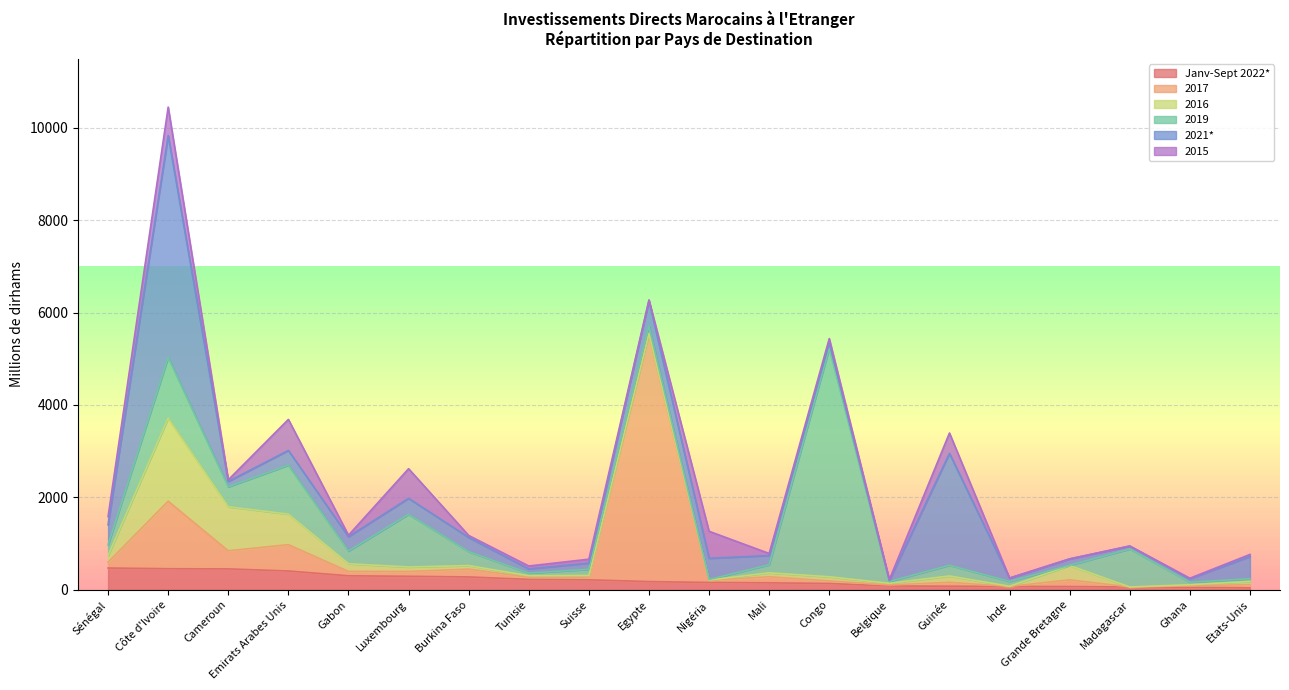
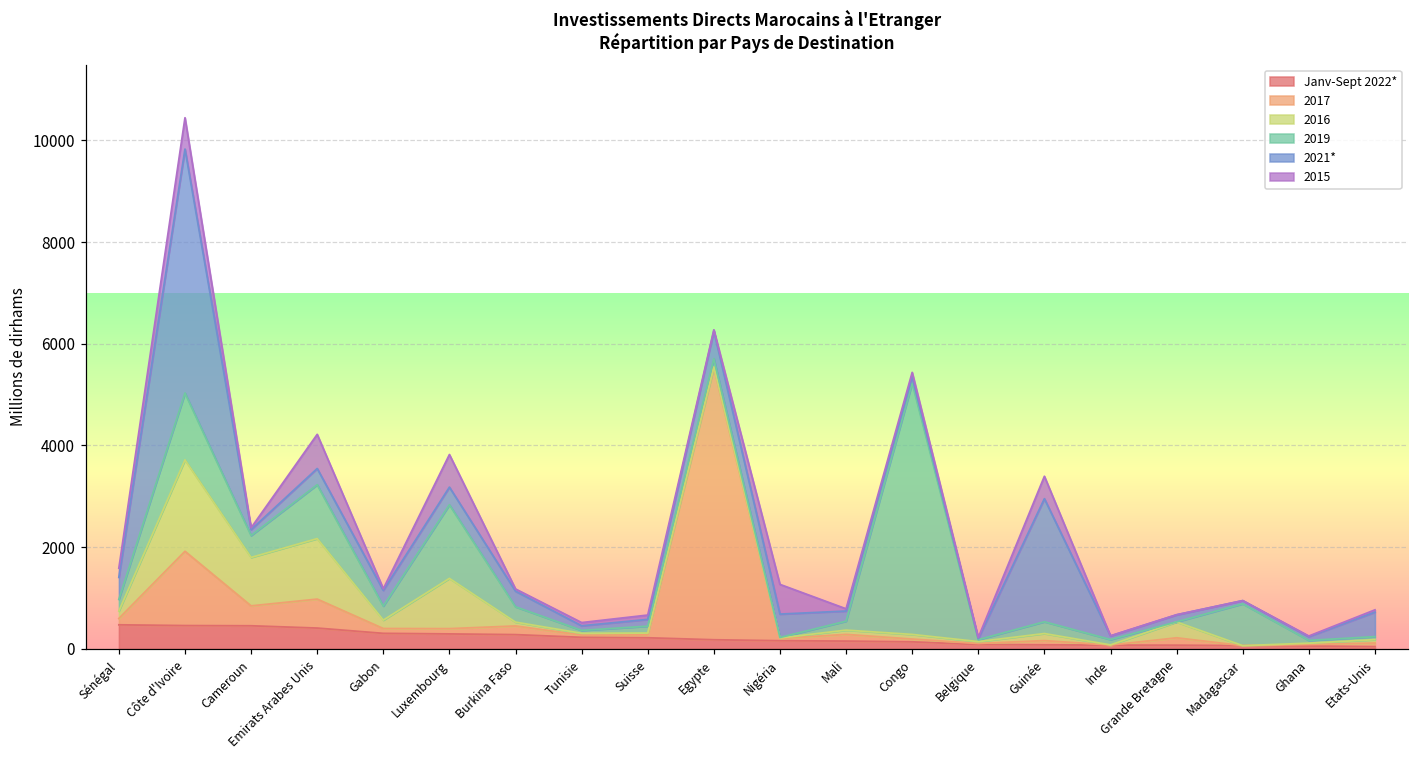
2016, Emirats Arabes Unis: 700 -> 1200
2016, Luxembourg: 100 -> 1000
2019, Luxembourg: 1100 -> 1400
